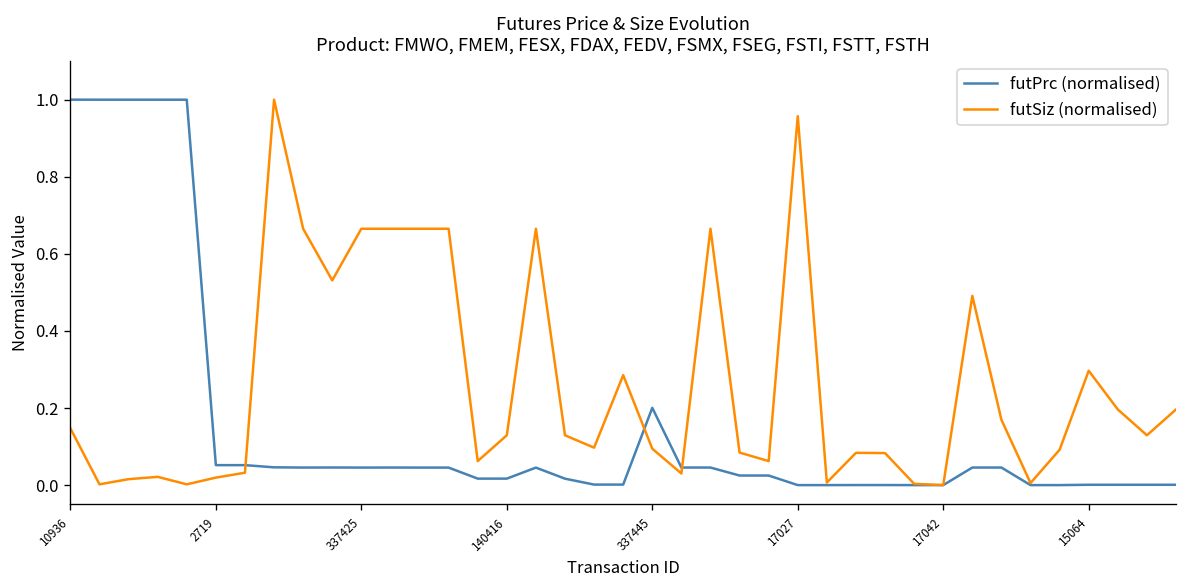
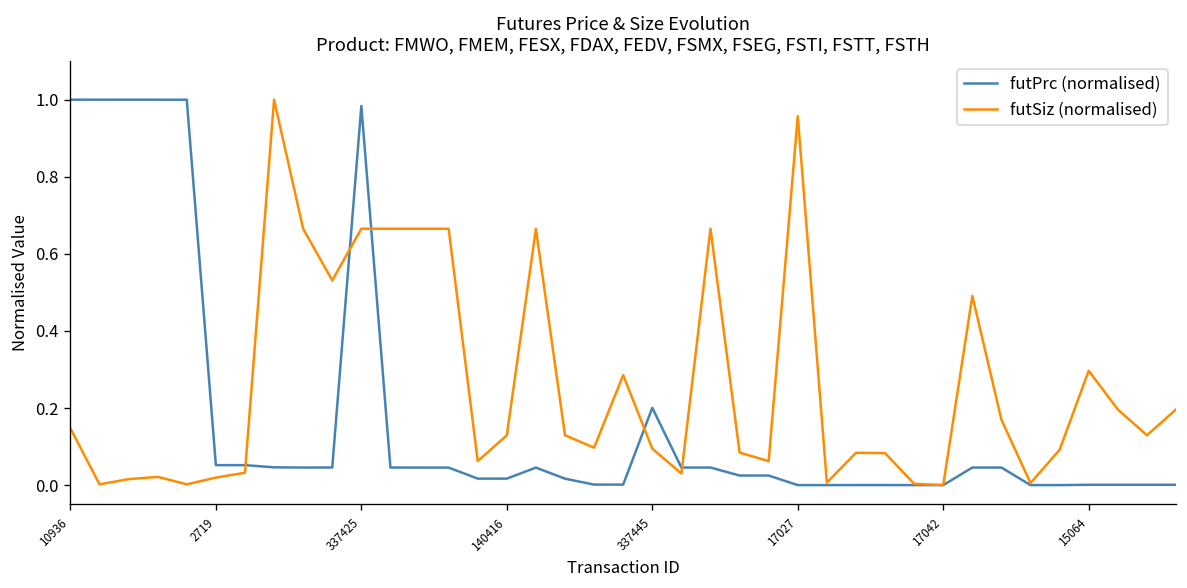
futPrc (normalised), 337425: 0.05 -> 0.98
